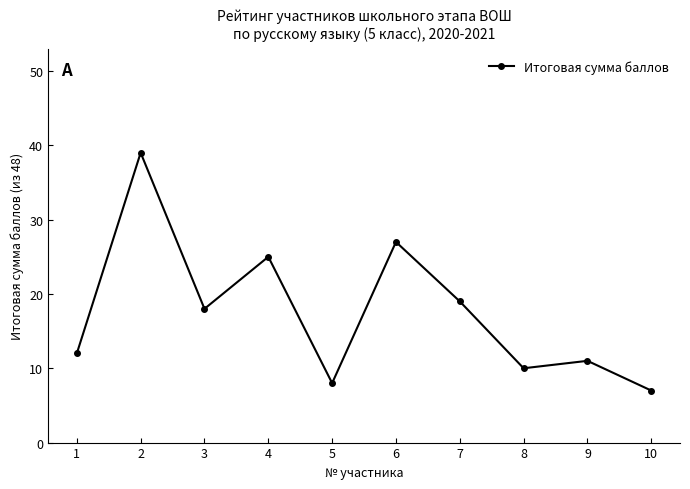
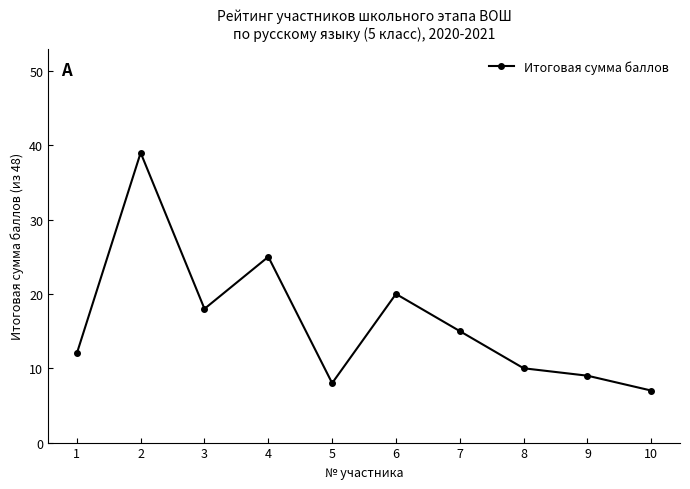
6: 27 -> 20
7: 19 -> 15
9: 11 -> 9
